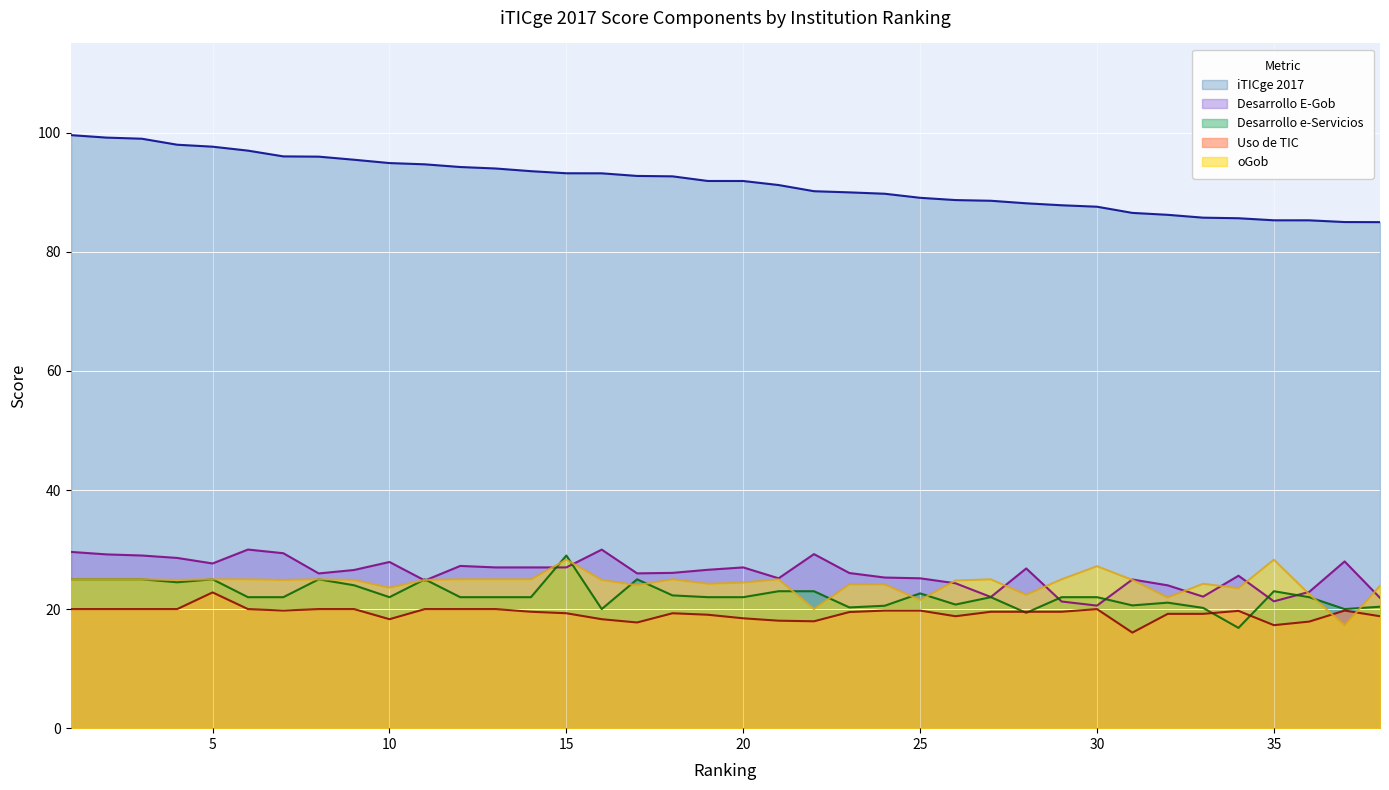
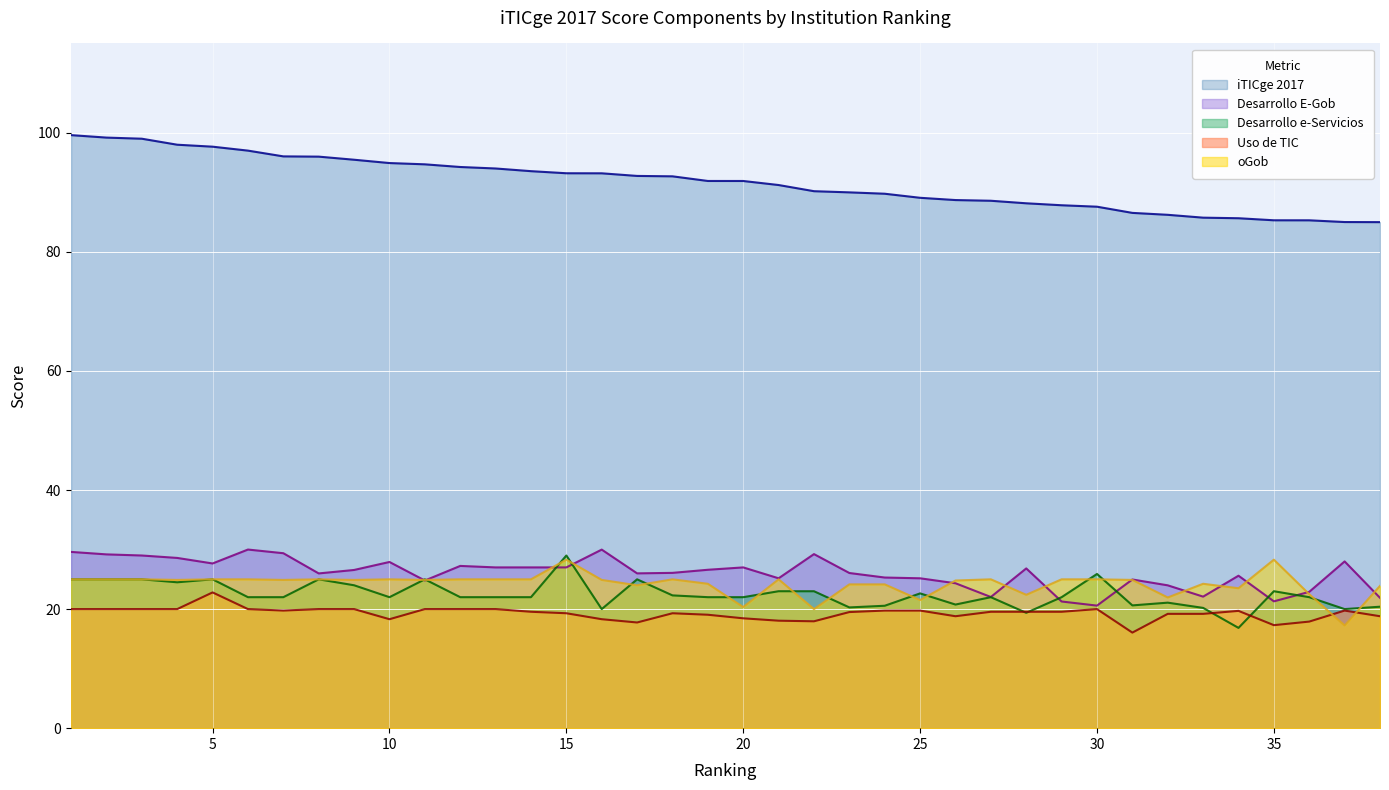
oGob, 10: 24 -> 25
oGob, 20: 24 -> 20
Desarrollo e-Servicios, 30: 22 -> 26
oGob, 30: 27 -> 25
